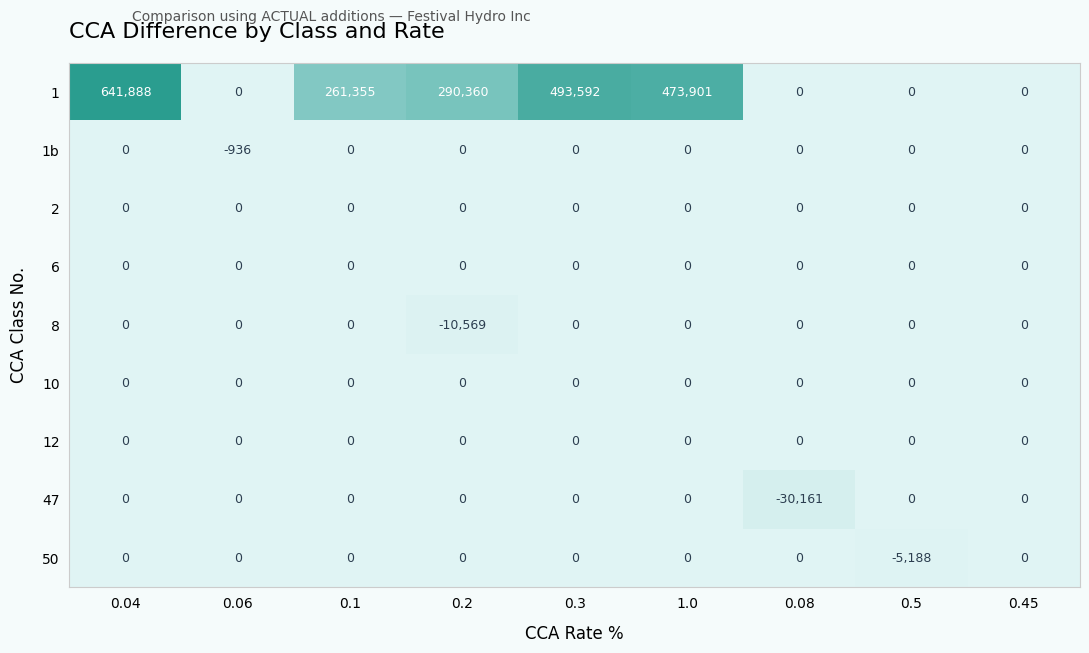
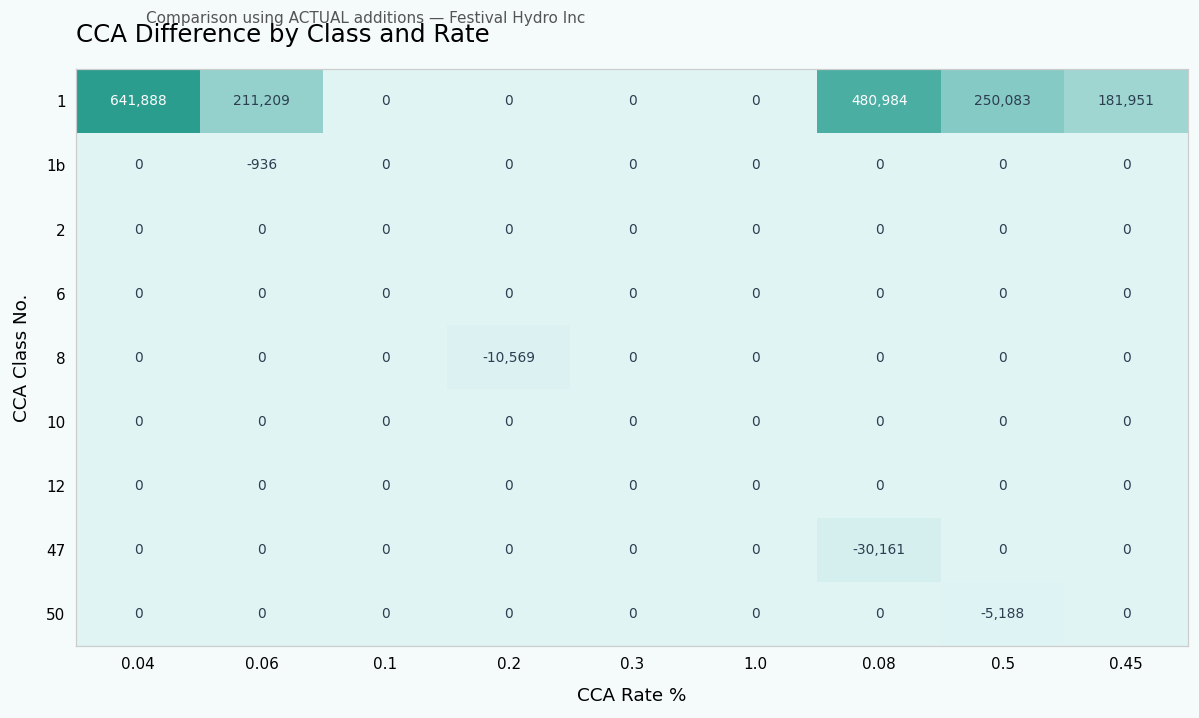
1, 0.06: 0 -> 211,209
1, 0.1: 261,355 -> 0
1, 0.2: 290,360 -> 0
1, 0.3: 493,592 -> 0
1, 1.0: 473,901 -> 0
1, 0.08: 0 -> 480,984
1, 0.5: 0 -> 250,083
1, 0.45: 0 -> 181,951
